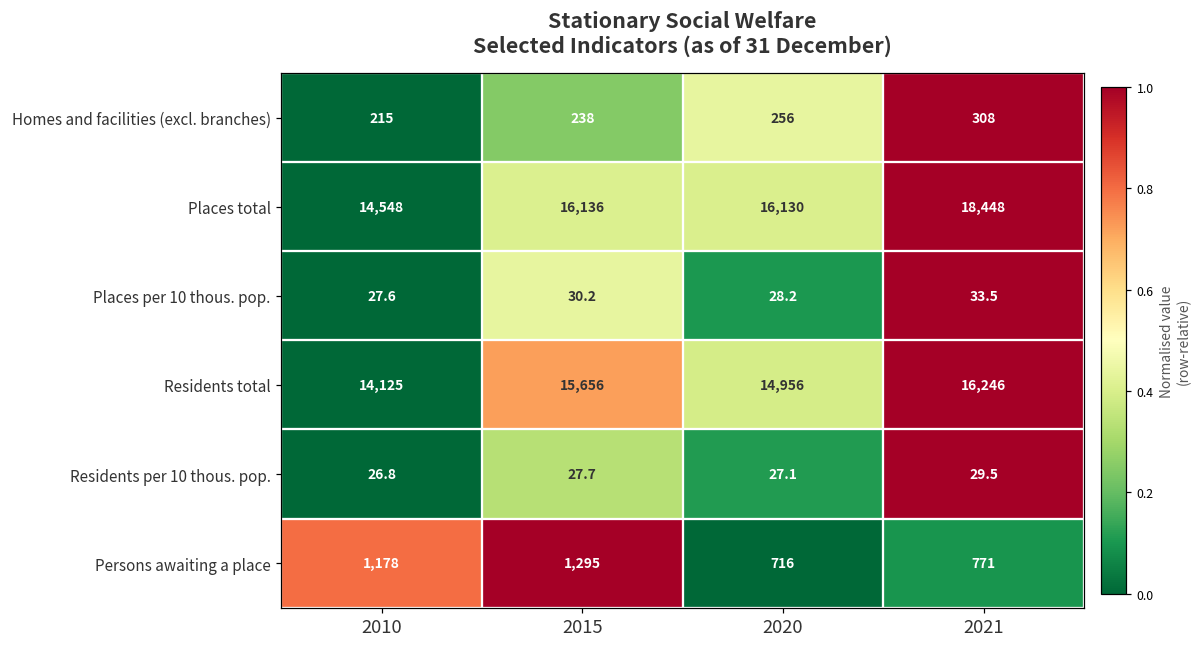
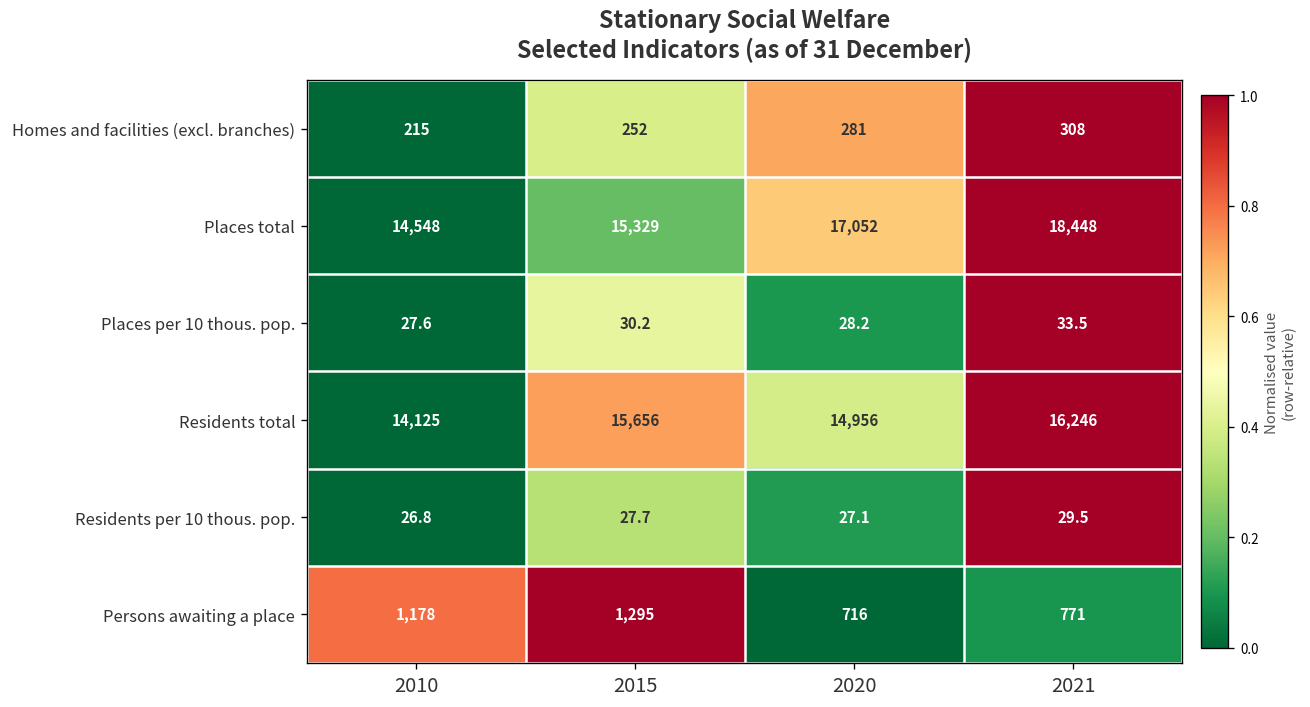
Homes and facilities (excl. branches), 2015: 238 -> 252
Homes and facilities (excl. branches), 2020: 256 -> 281
Places total, 2015: 16,136 -> 15,329
Places total, 2020: 16,130 -> 17,052
